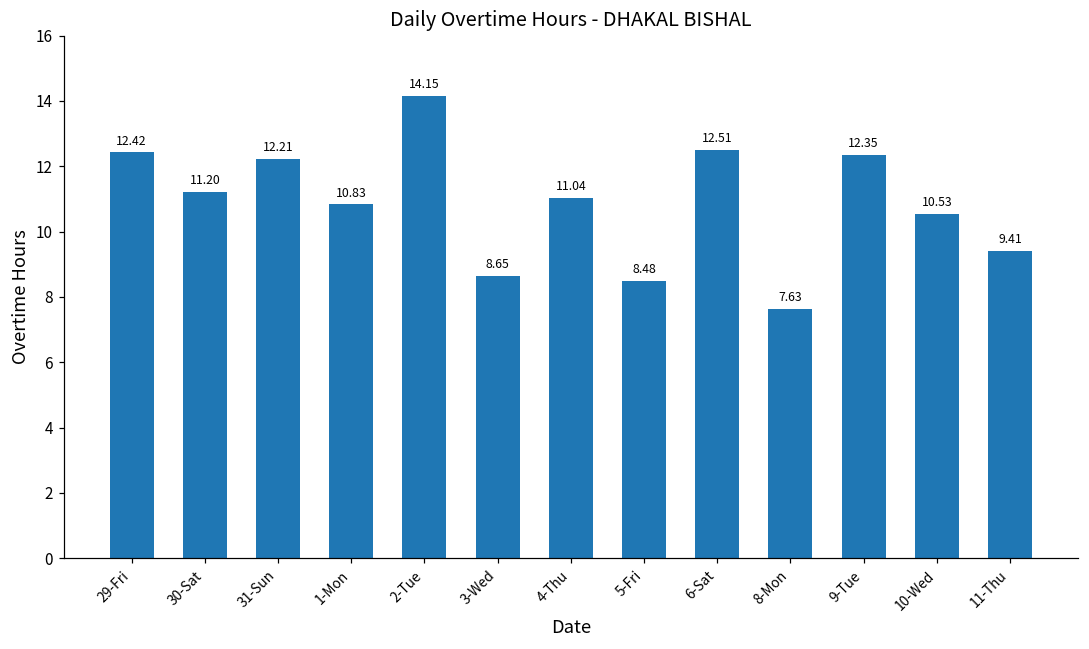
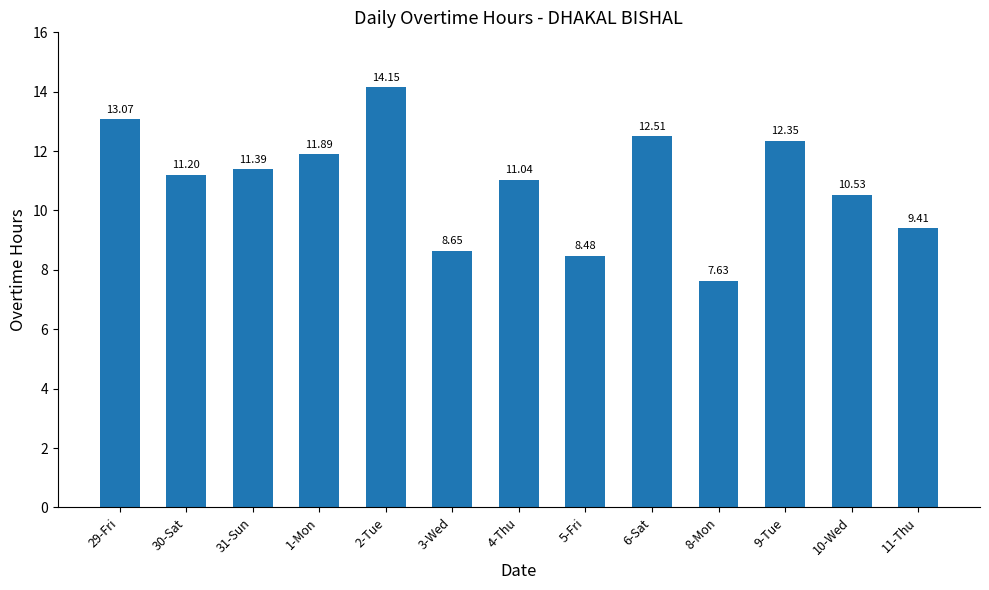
29-Fri: 12.42 -> 13.07
31-Sun: 12.21 -> 11.39
1-Mon: 10.83 -> 11.89
